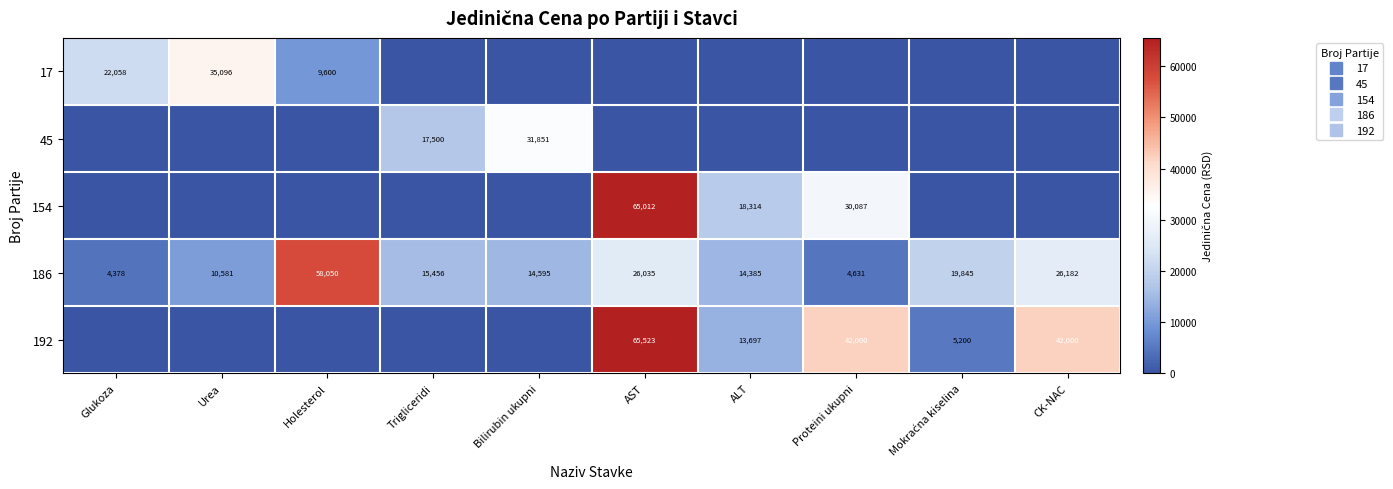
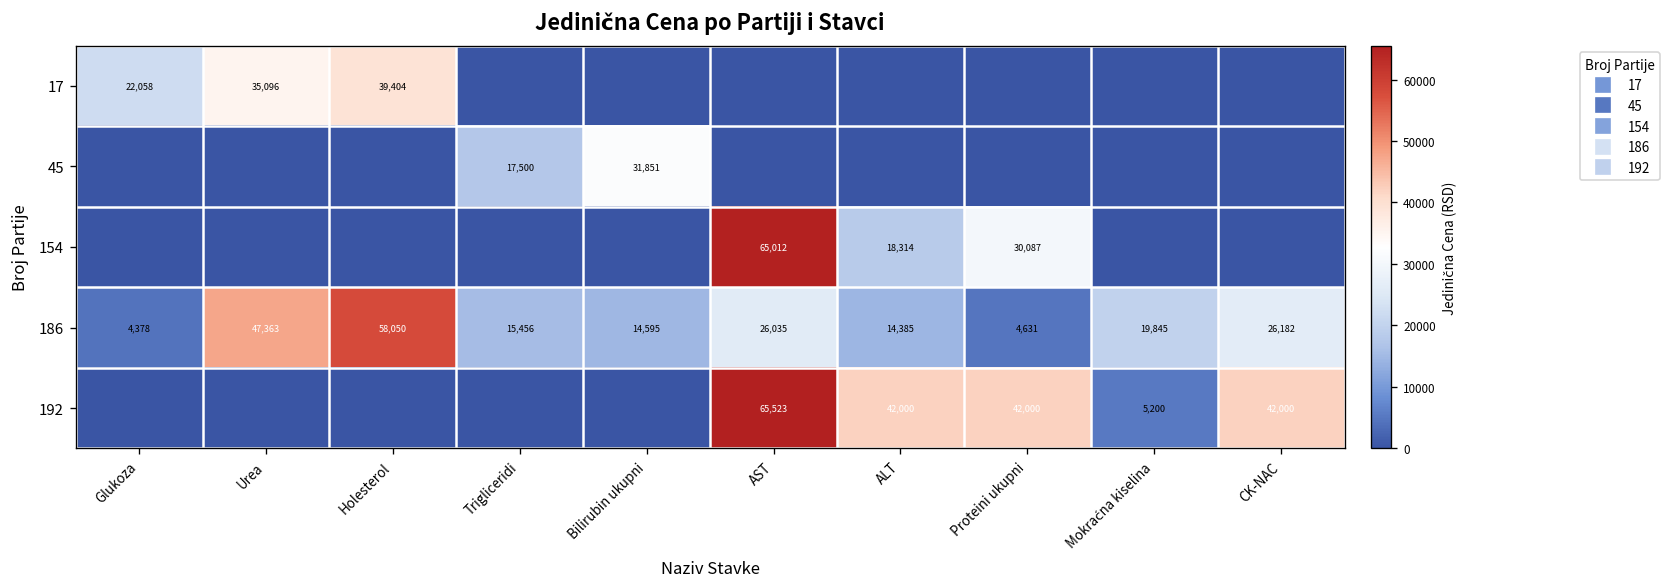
17, Holesterol: 9,600 -> 39,404
186, Urea: 10,581 -> 47,363
192, ALT: 13,697 -> 42,000
